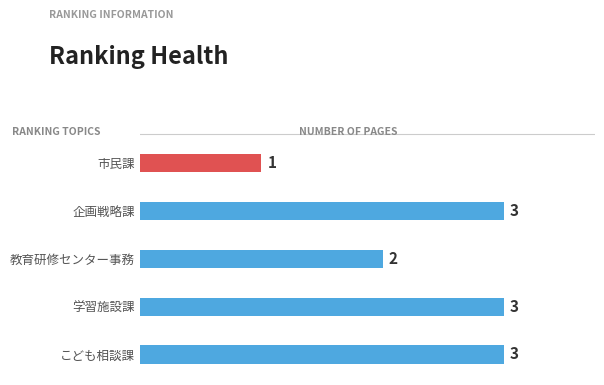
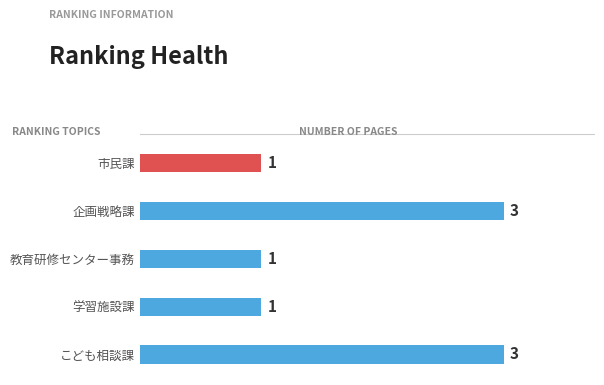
教育研修センター事務: 2 -> 1
学習施設課: 3 -> 1
